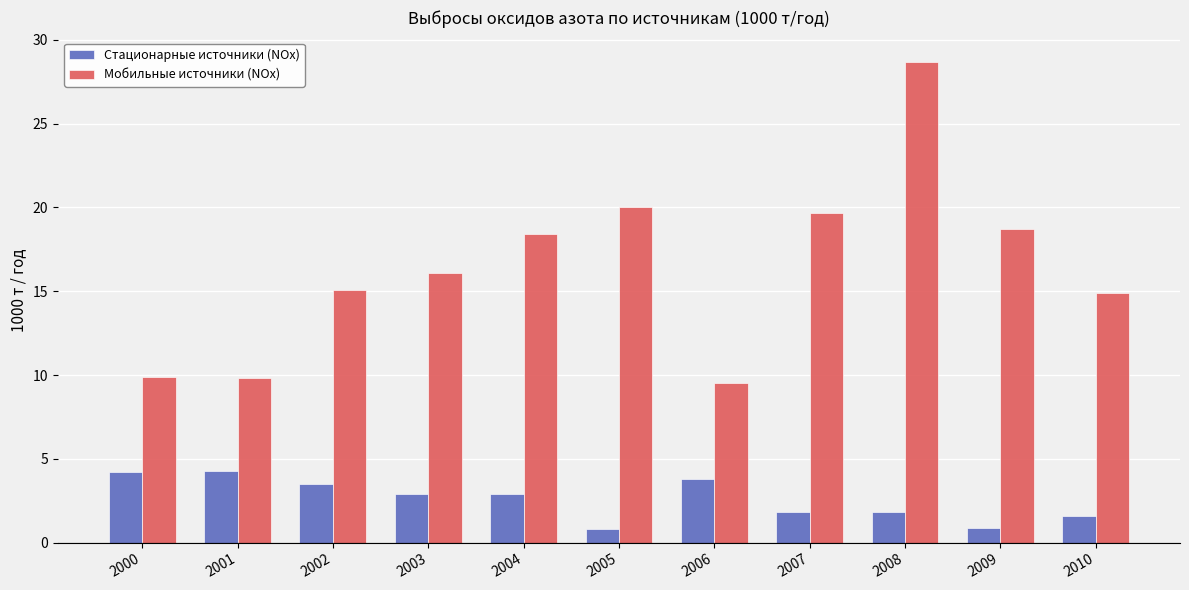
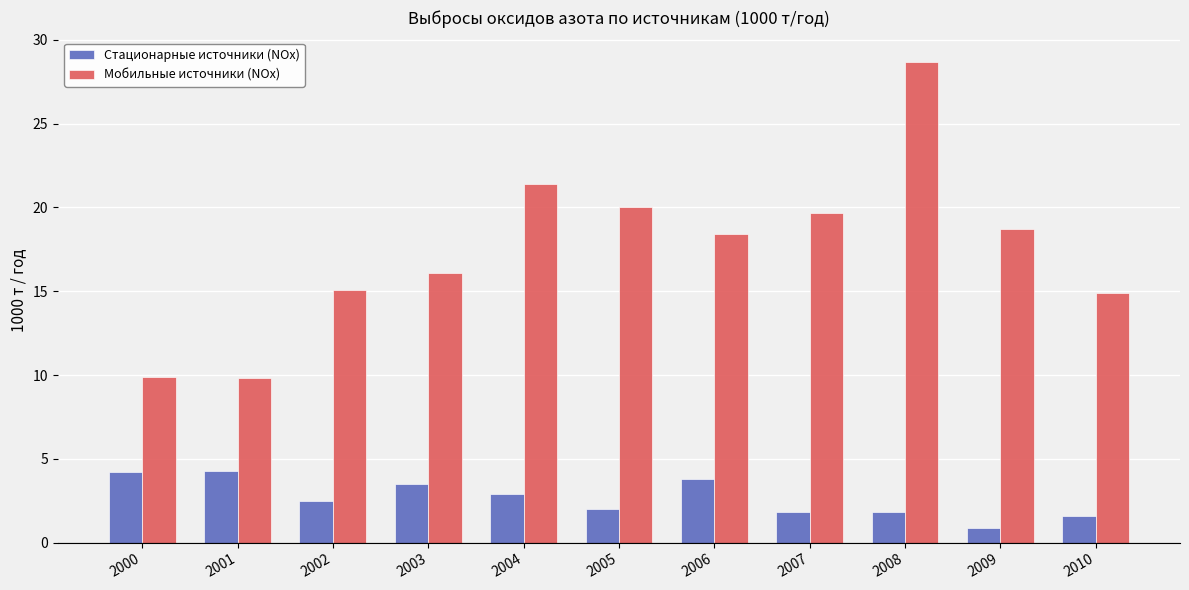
Стационарные источники (NOx), 2002: 3.5 -> 2.5
Стационарные источники (NOx), 2003: 2.9 -> 3.5
Мобильные источники (NOx), 2004: 18.4 -> 21.4
Стационарные источники (NOx), 2005: 0.8 -> 2.0
Мобильные источники (NOx), 2006: 9.5 -> 18.4
